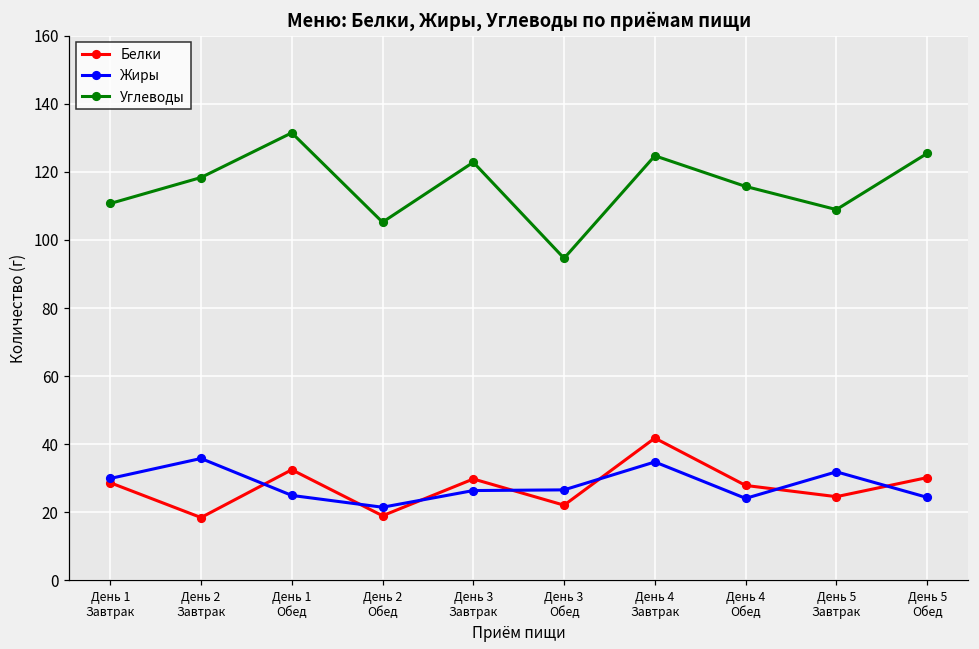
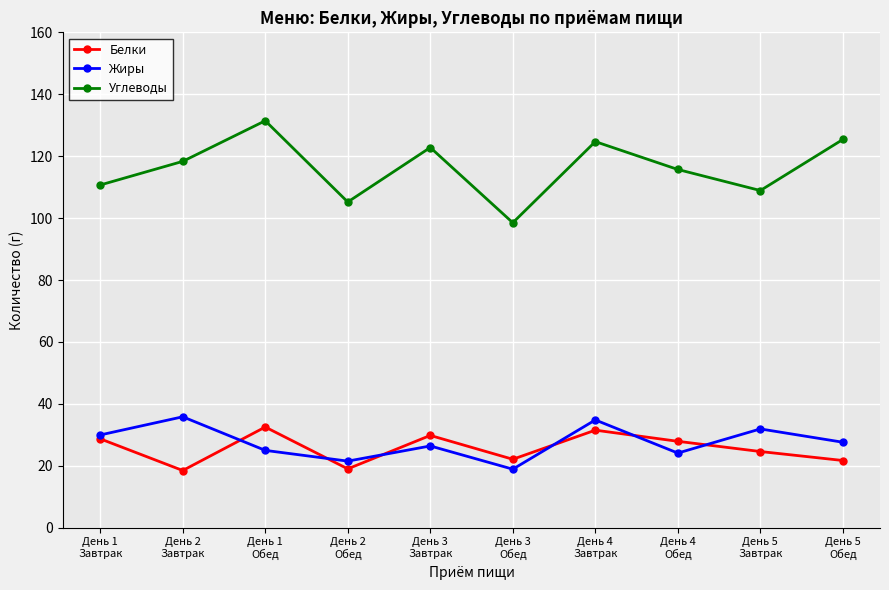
Жиры, День 3 Обед: 27 -> 19
Углеводы, День 3 Обед: 95 -> 99
Белки, День 4 Завтрак: 42 -> 32
Белки, День 5 Обед: 30 -> 22
Жиры, День 5 Обед: 24 -> 28
